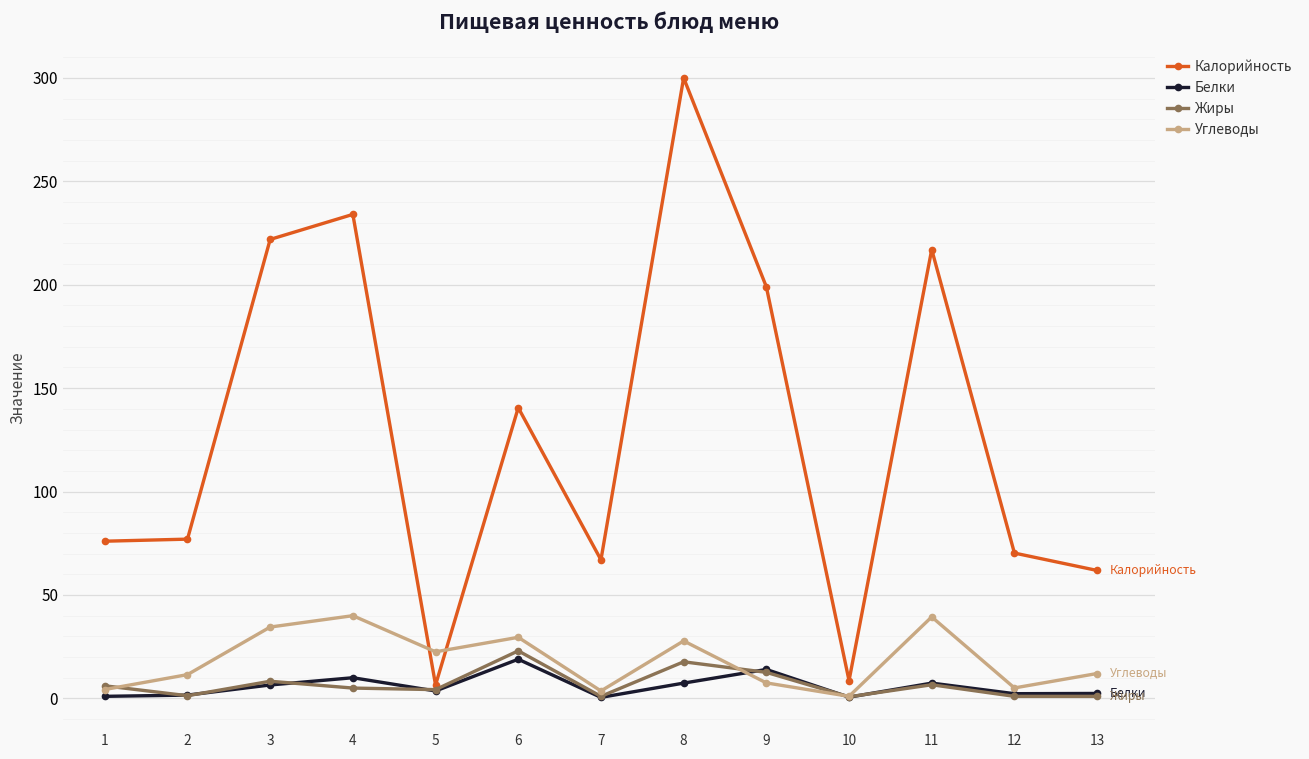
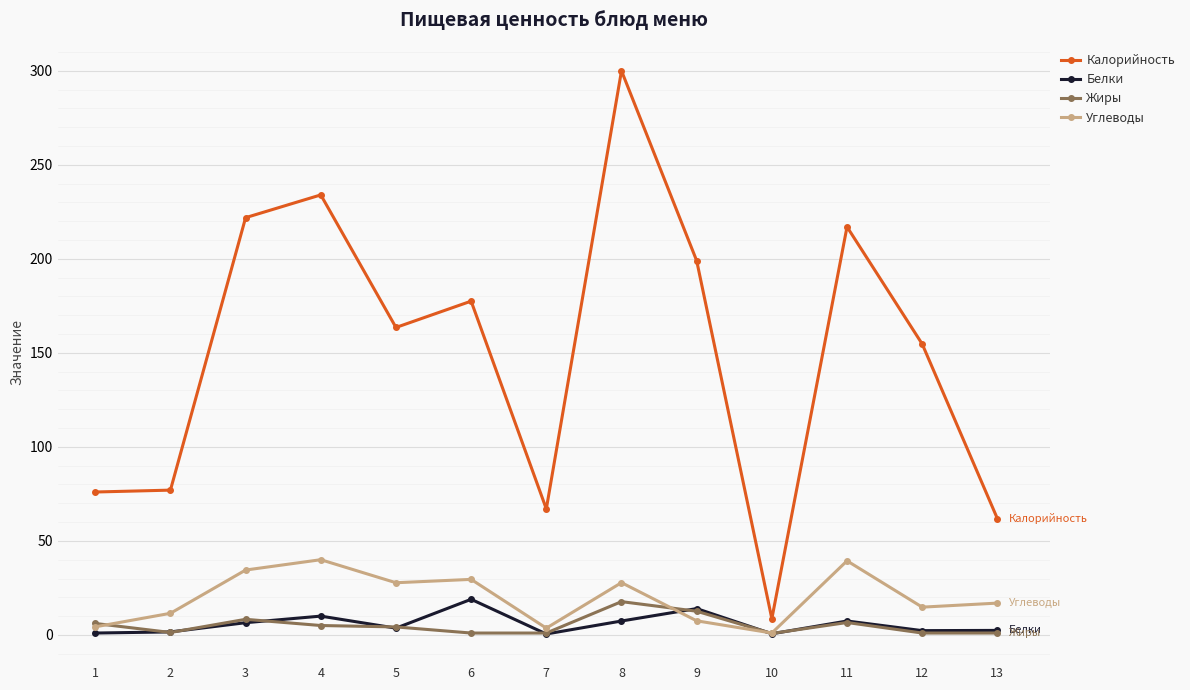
Калорийность, 5: 7 -> 164
Углеводы, 5: 23 -> 28
Калорийность, 6: 141 -> 178
Жиры, 6: 23 -> 1
Калорийность, 12: 70 -> 155
Углеводы, 12: 5 -> 15
Углеводы, 13: 12 -> 17
